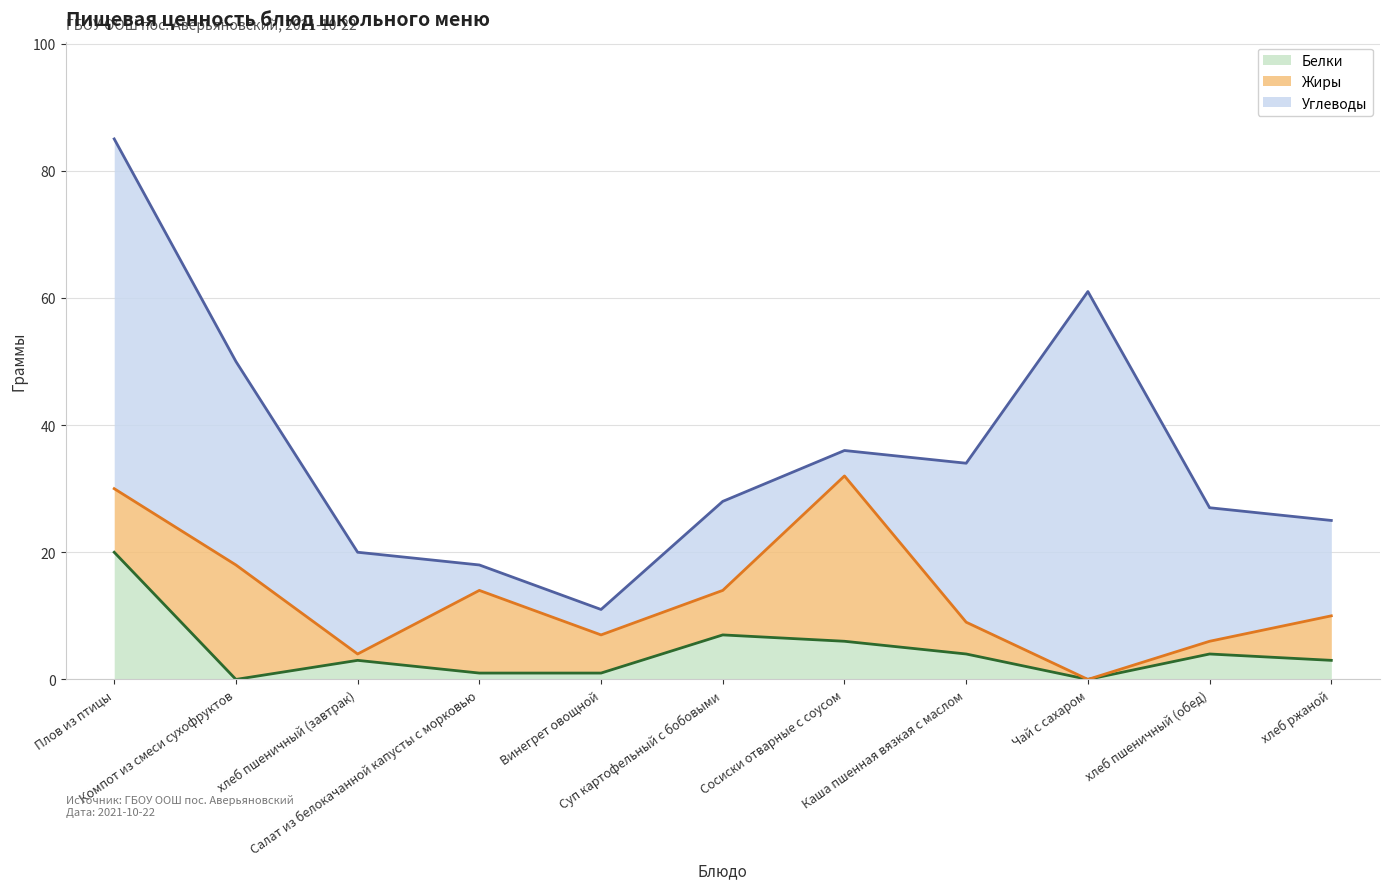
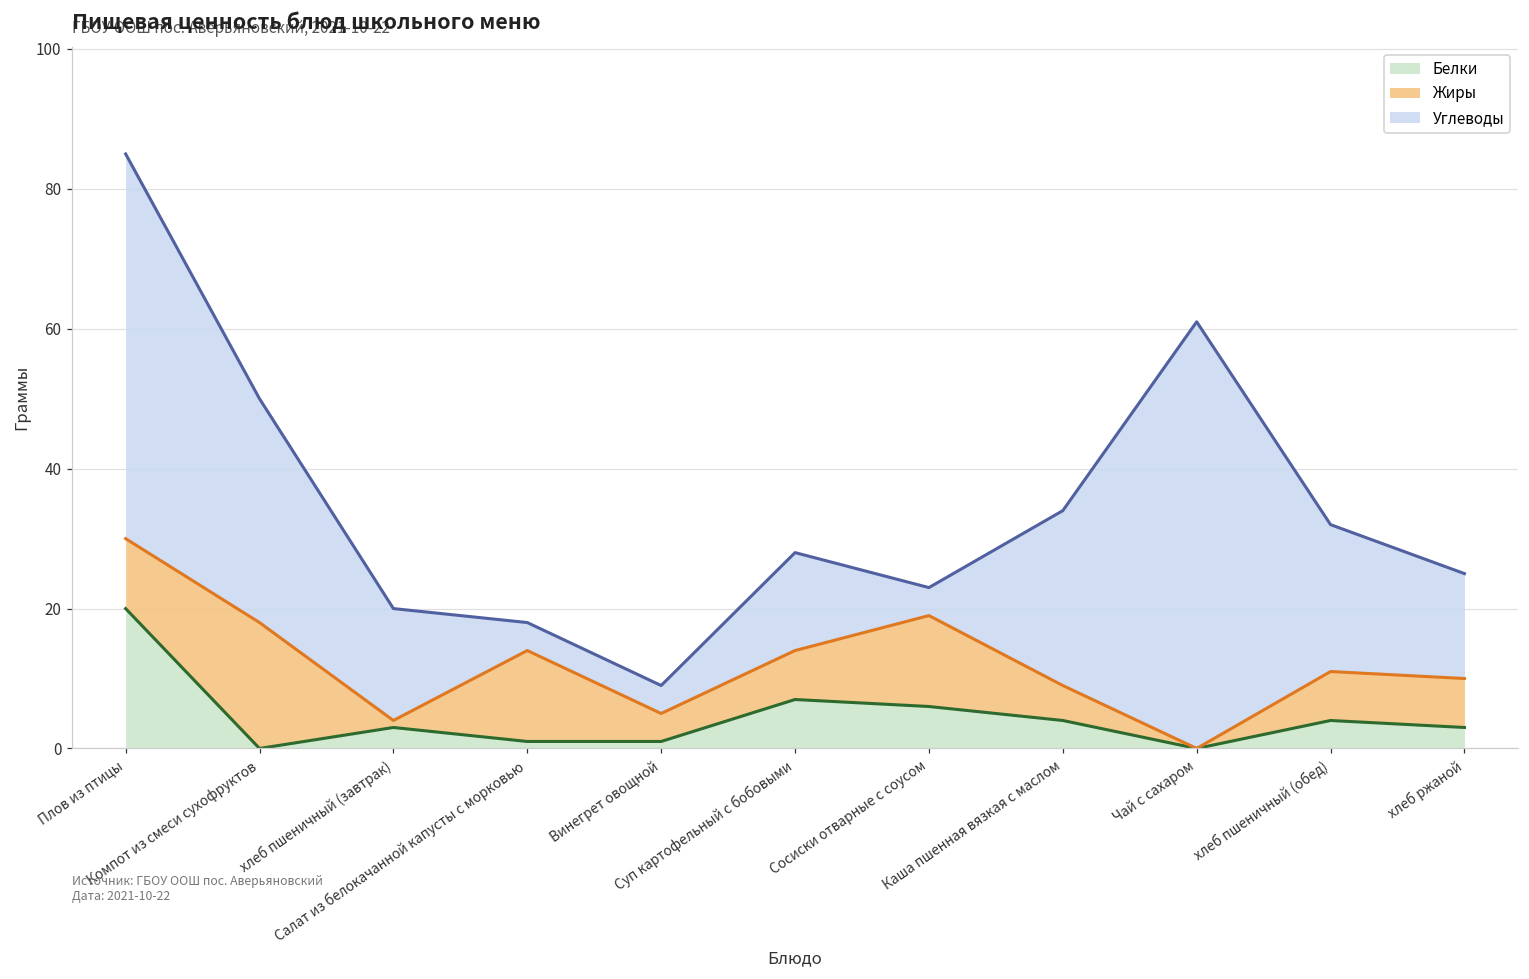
Жиры, Винегрет овощной: 6 -> 4
Жиры, Сосиски отварные с соусом: 26 -> 13
Жиры, хлеб пшеничный (обед): 2 -> 7
